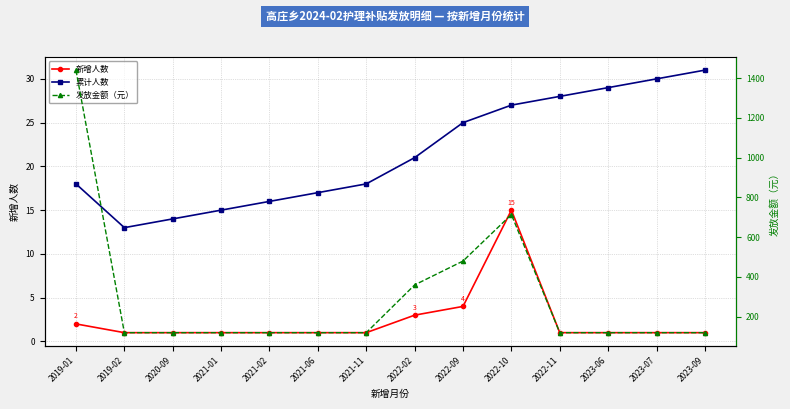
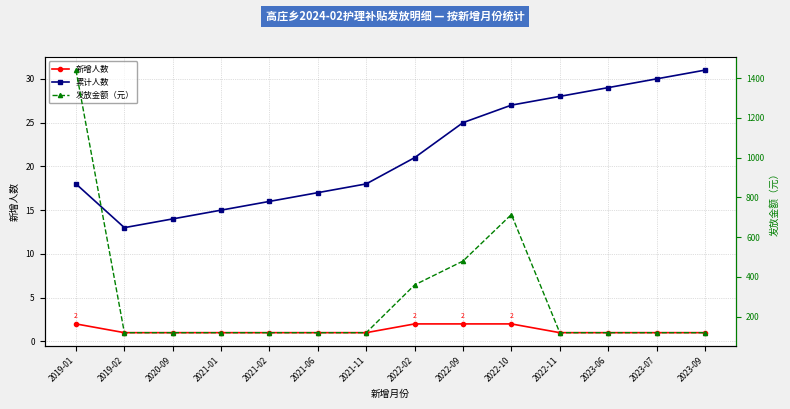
新增人数, 2022-02: 3 -> 2
新增人数, 2022-09: 4 -> 2
新增人数, 2022-10: 15 -> 2
